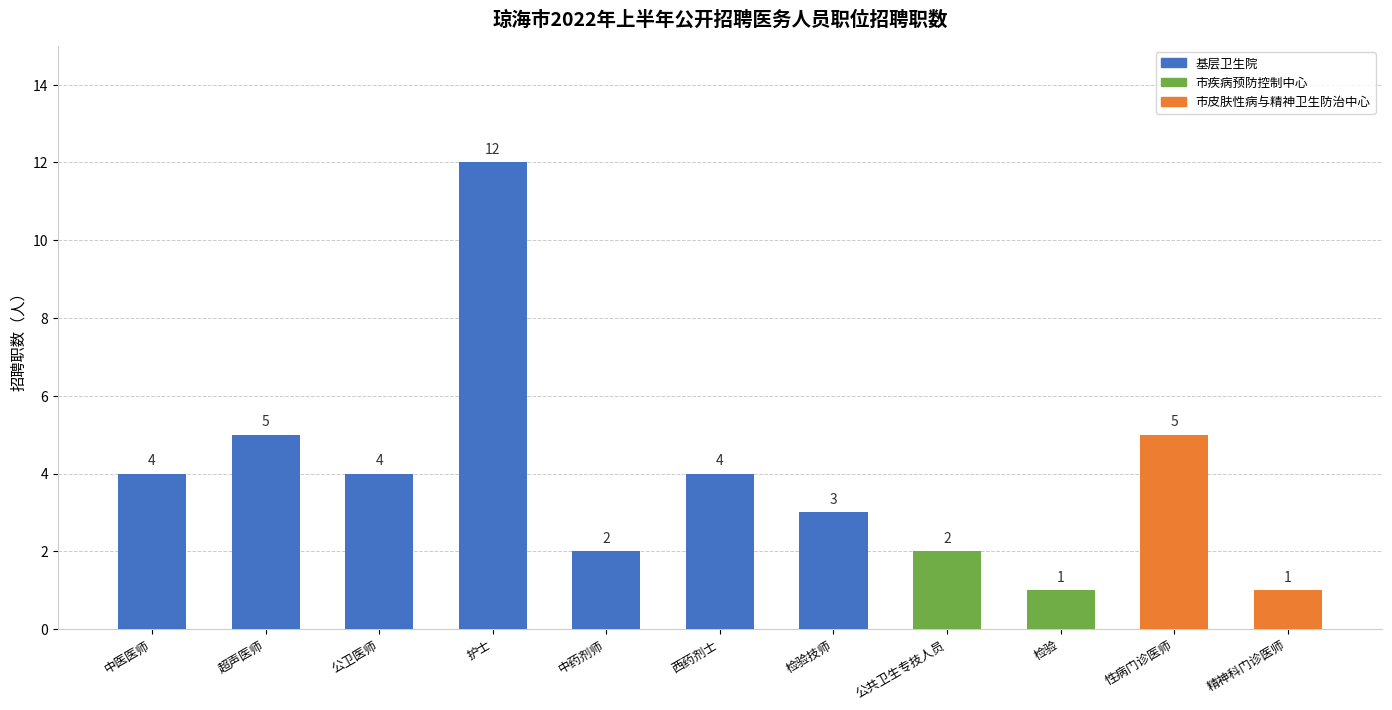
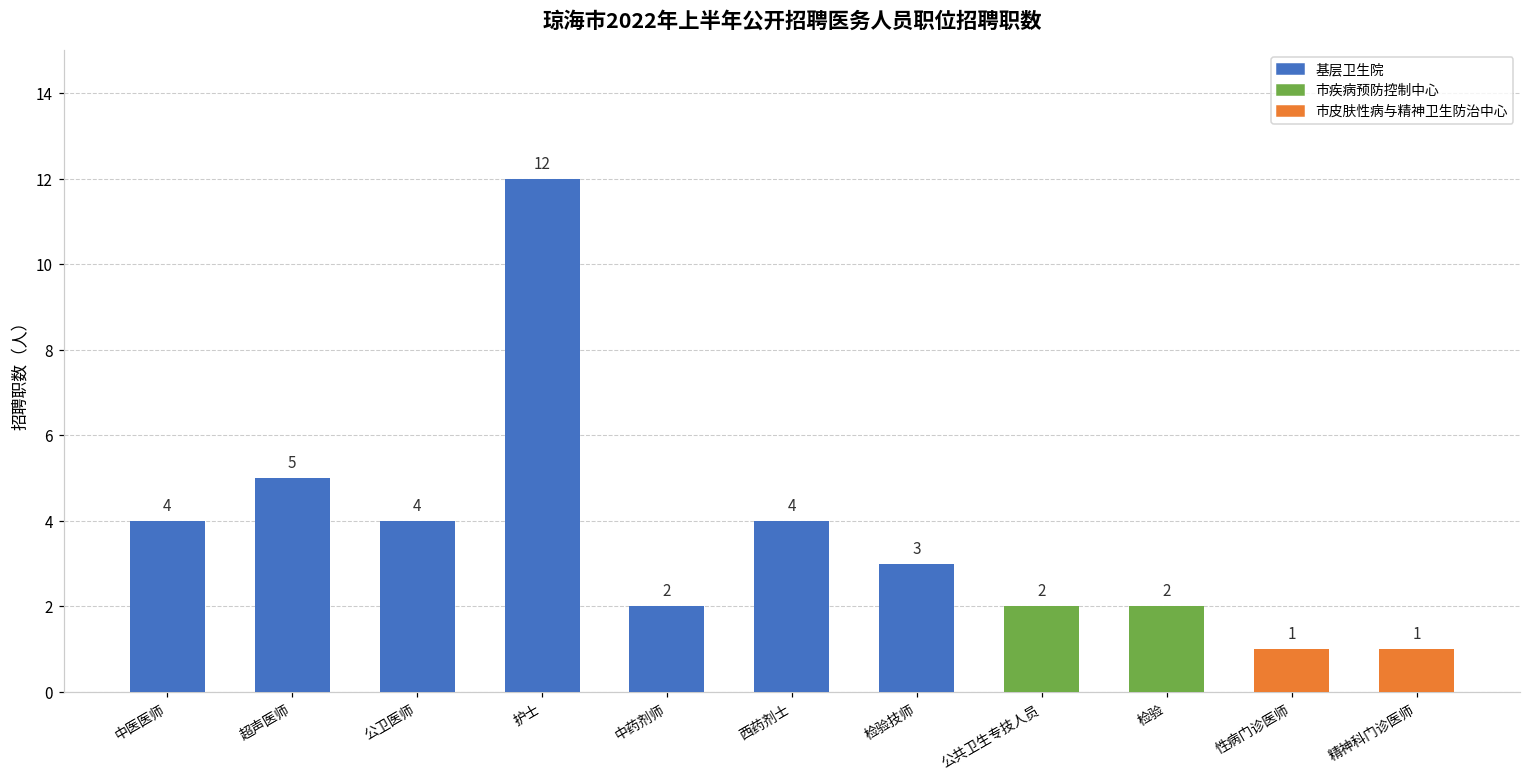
检验: 1 -> 2
性病门诊医师: 5 -> 1
